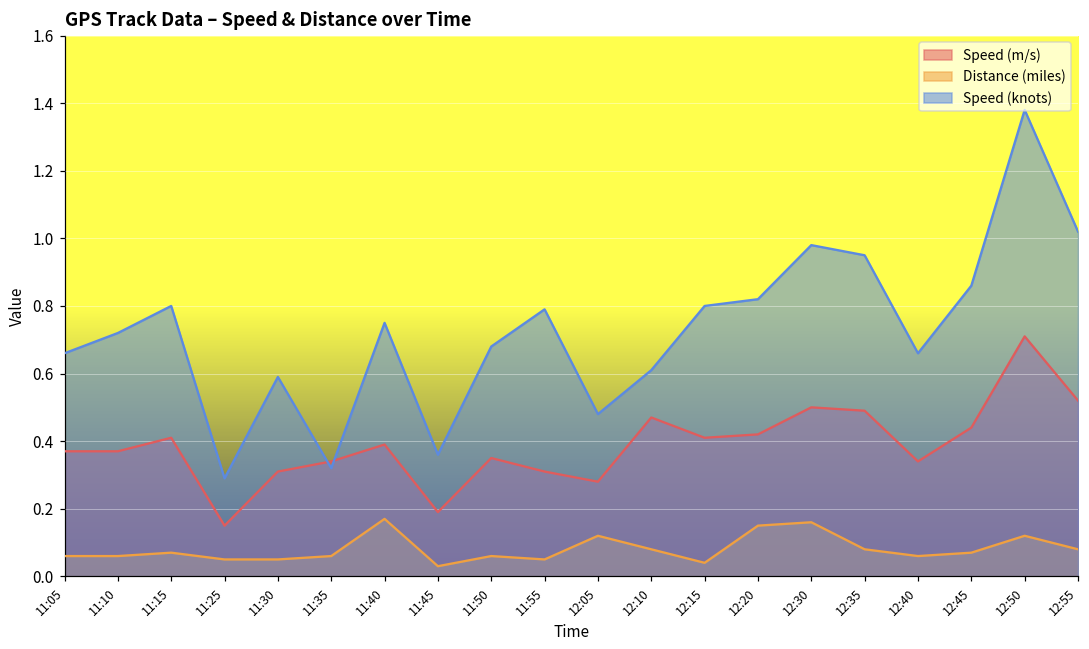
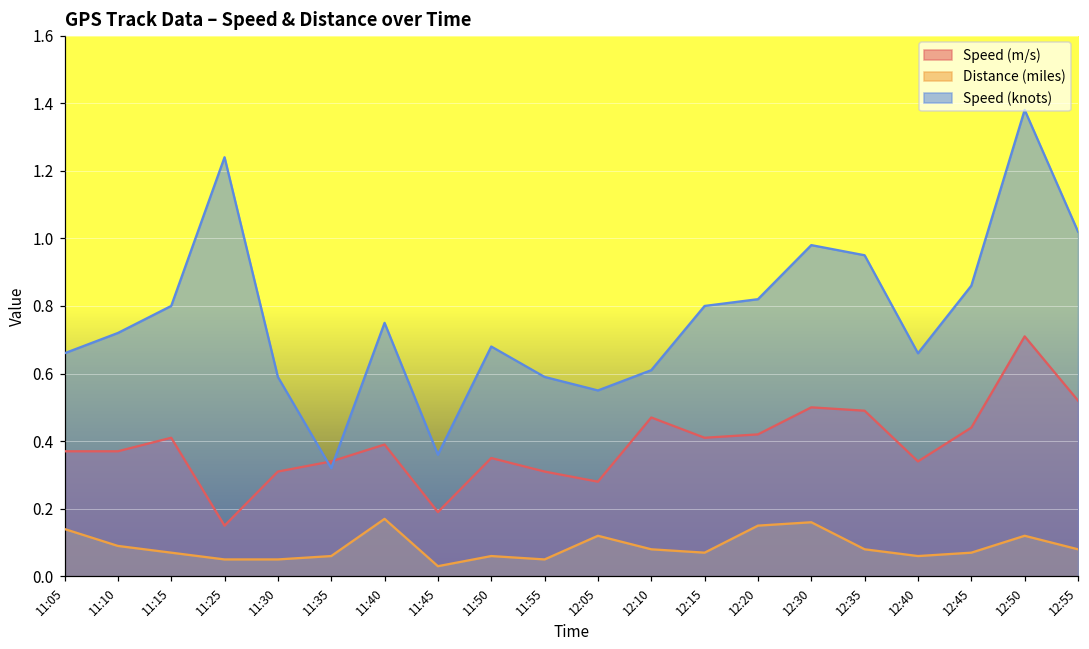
Distance (miles), 11:05: 0.06 -> 0.14
Distance (miles), 11:10: 0.06 -> 0.09
Speed (knots), 11:25: 0.29 -> 1.24
Speed (knots), 11:55: 0.79 -> 0.59
Speed (knots), 12:05: 0.48 -> 0.55
Distance (miles), 12:15: 0.04 -> 0.07
